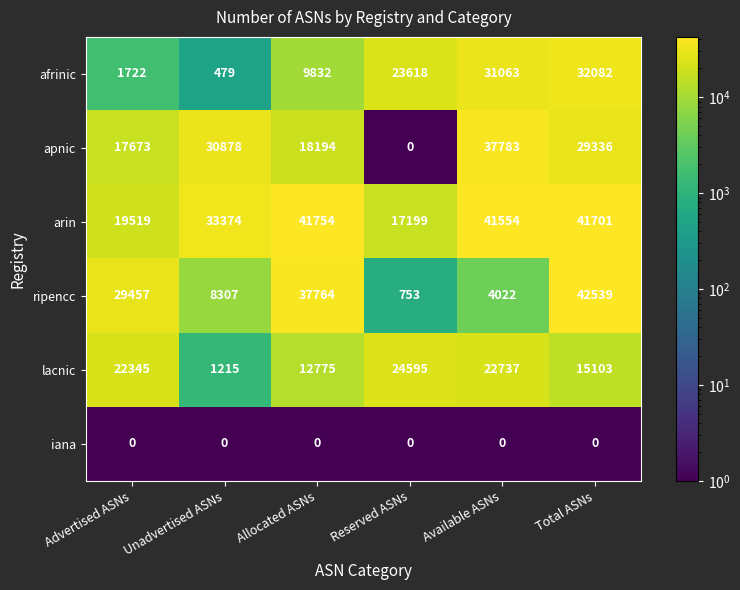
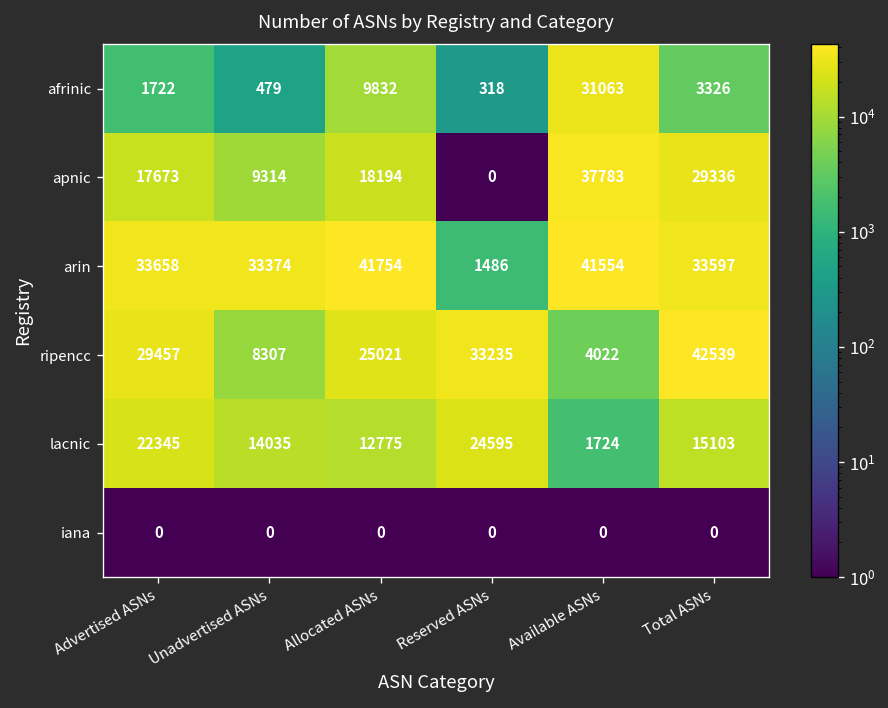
afrinic, Reserved ASNs: 23618 -> 318
afrinic, Total ASNs: 32082 -> 3326
apnic, Unadvertised ASNs: 30878 -> 9314
arin, Advertised ASNs: 19519 -> 33658
arin, Reserved ASNs: 17199 -> 1486
arin, Total ASNs: 41701 -> 33597
ripencc, Allocated ASNs: 37764 -> 25021
ripencc, Reserved ASNs: 753 -> 33235
lacnic, Unadvertised ASNs: 1215 -> 14035
lacnic, Available ASNs: 22737 -> 1724
